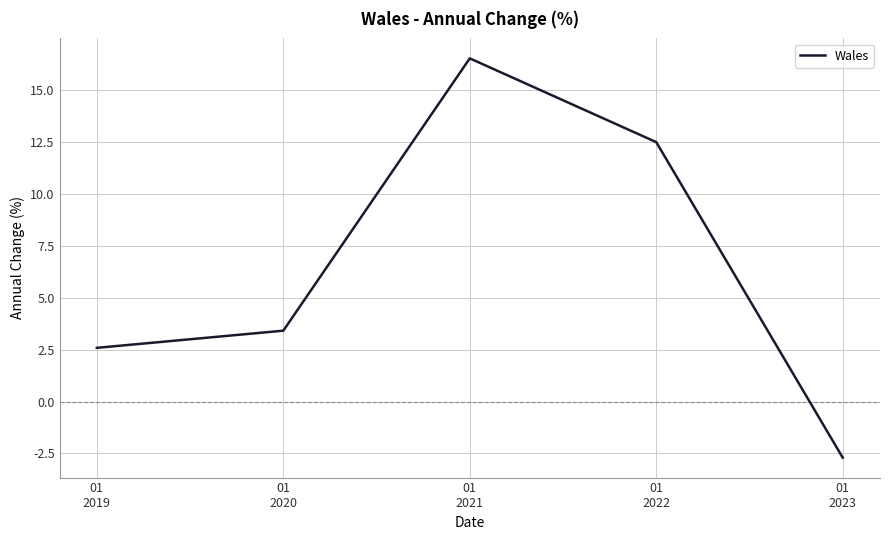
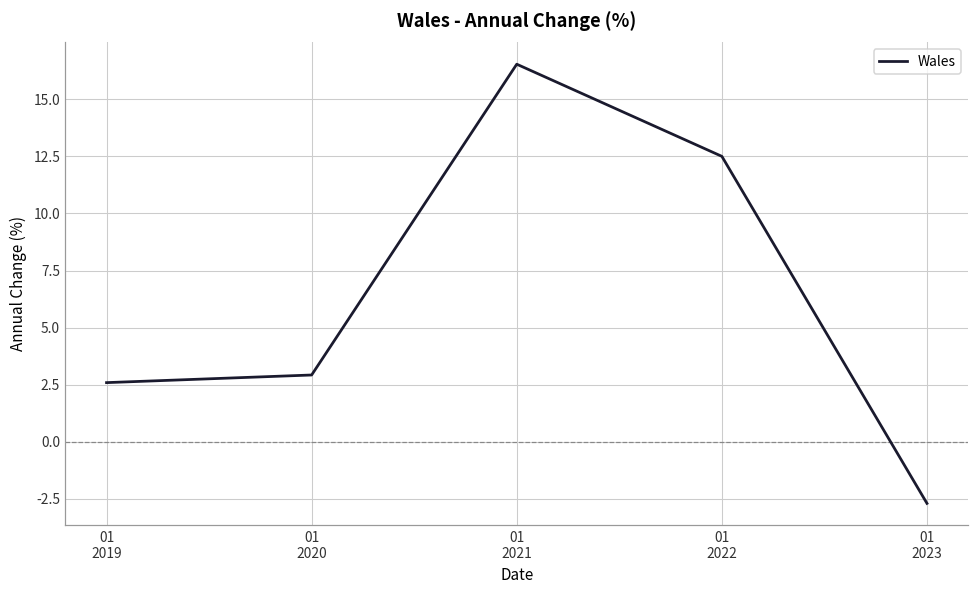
01 2020: 3.4 -> 2.9
